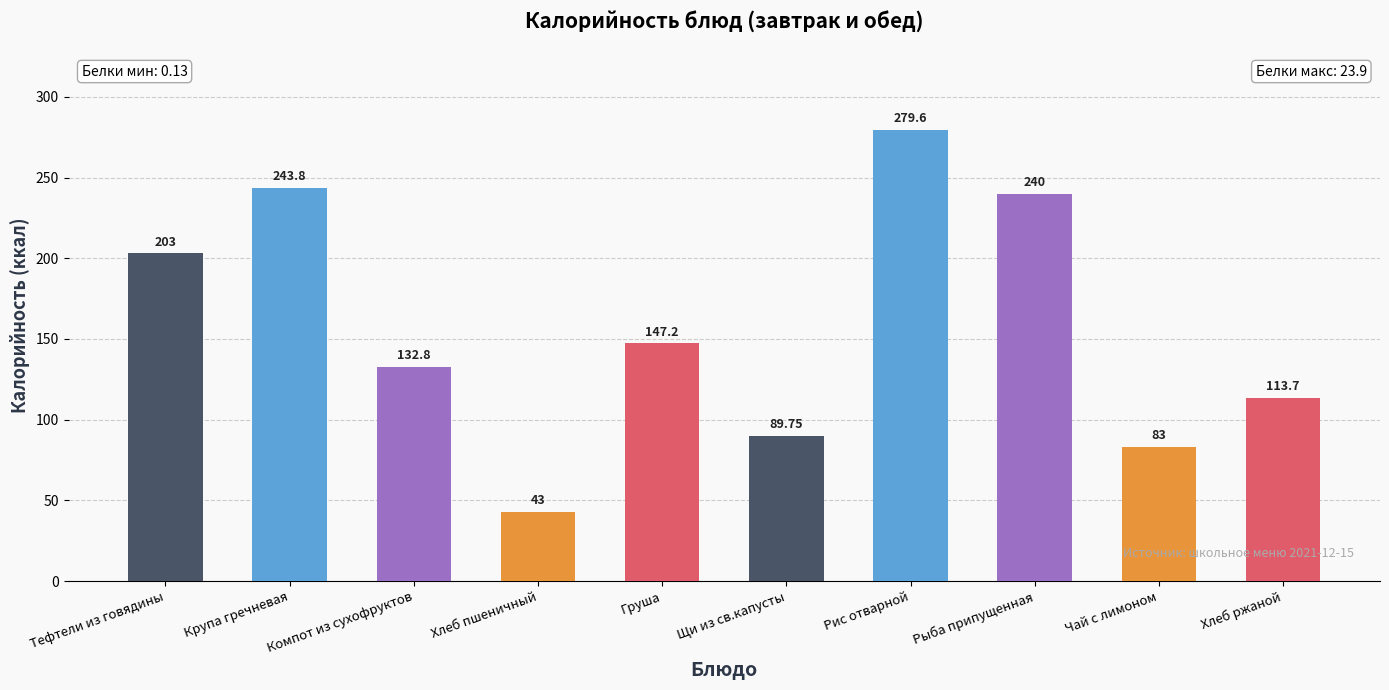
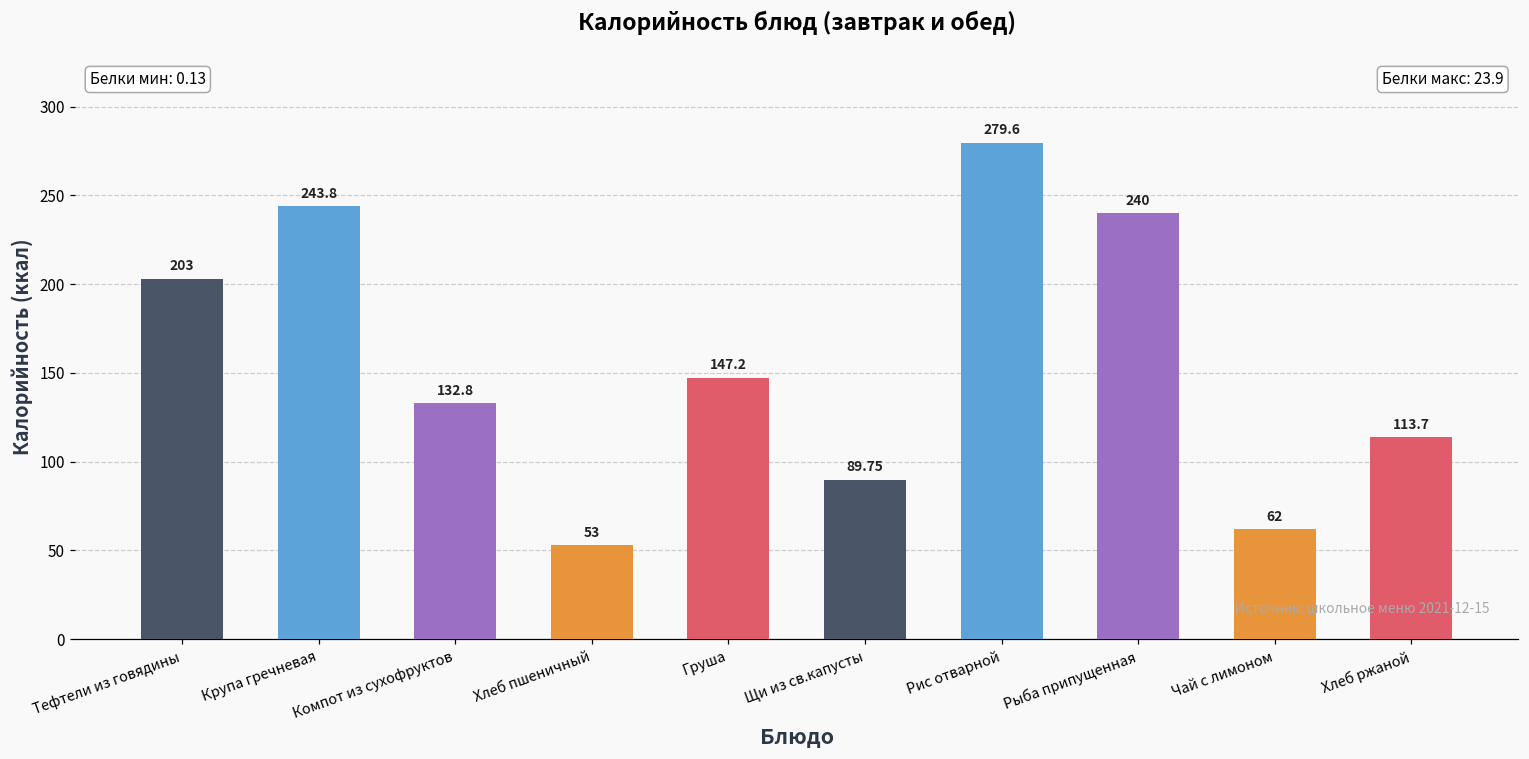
Хлеб пшеничный: 43 -> 53
Чай с лимоном: 83 -> 62
